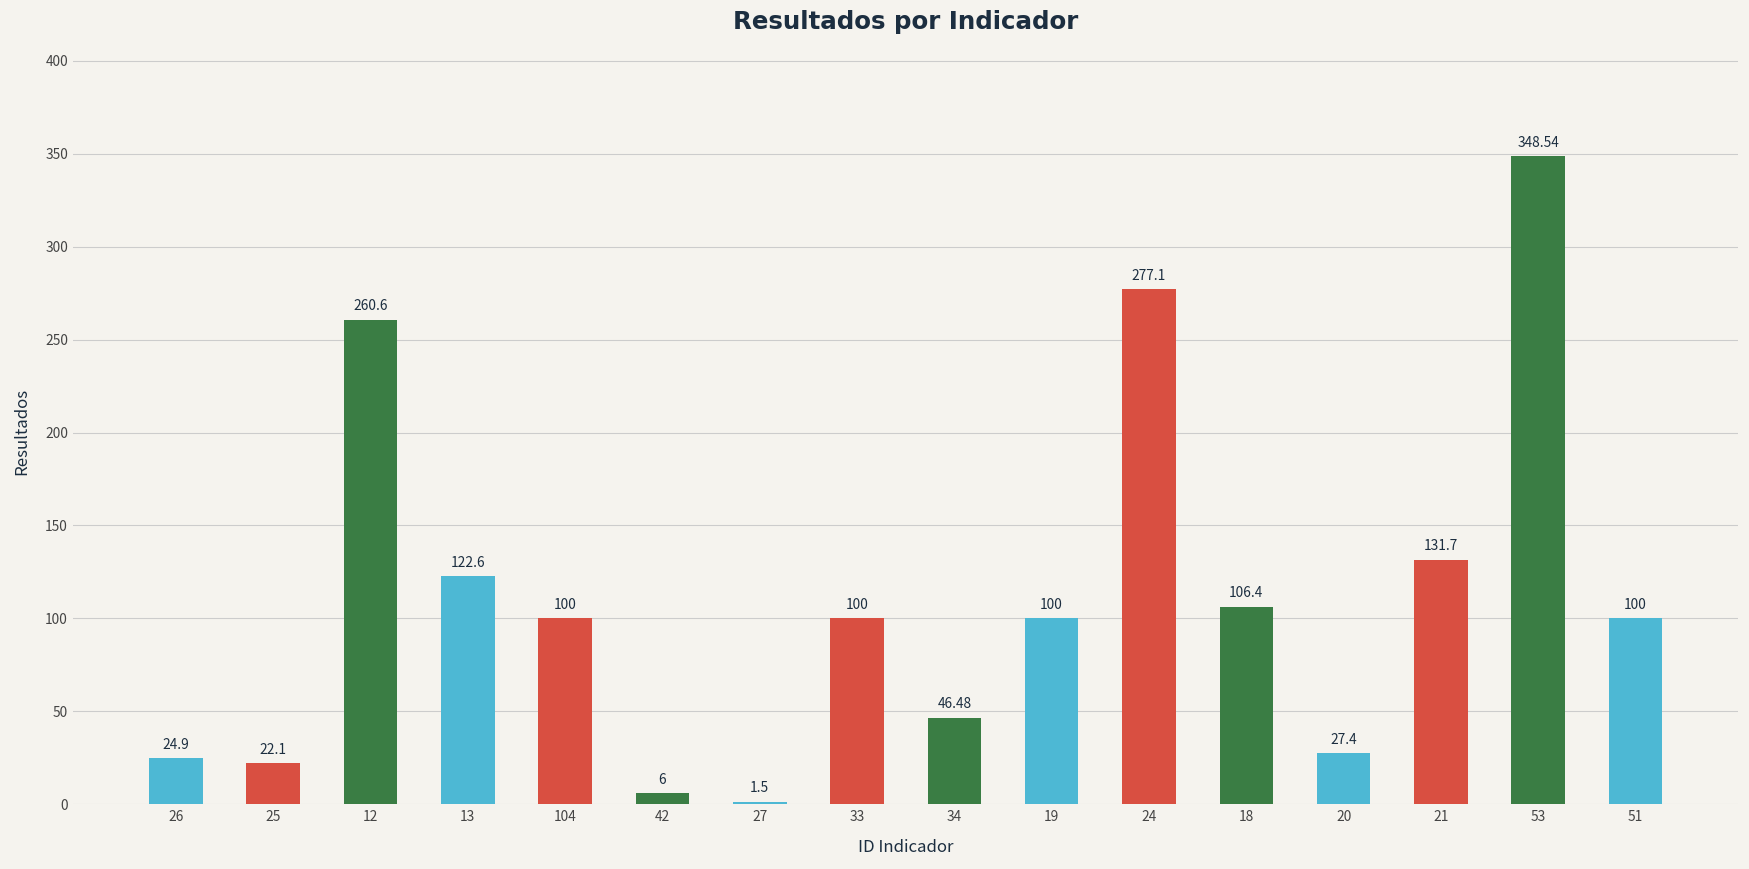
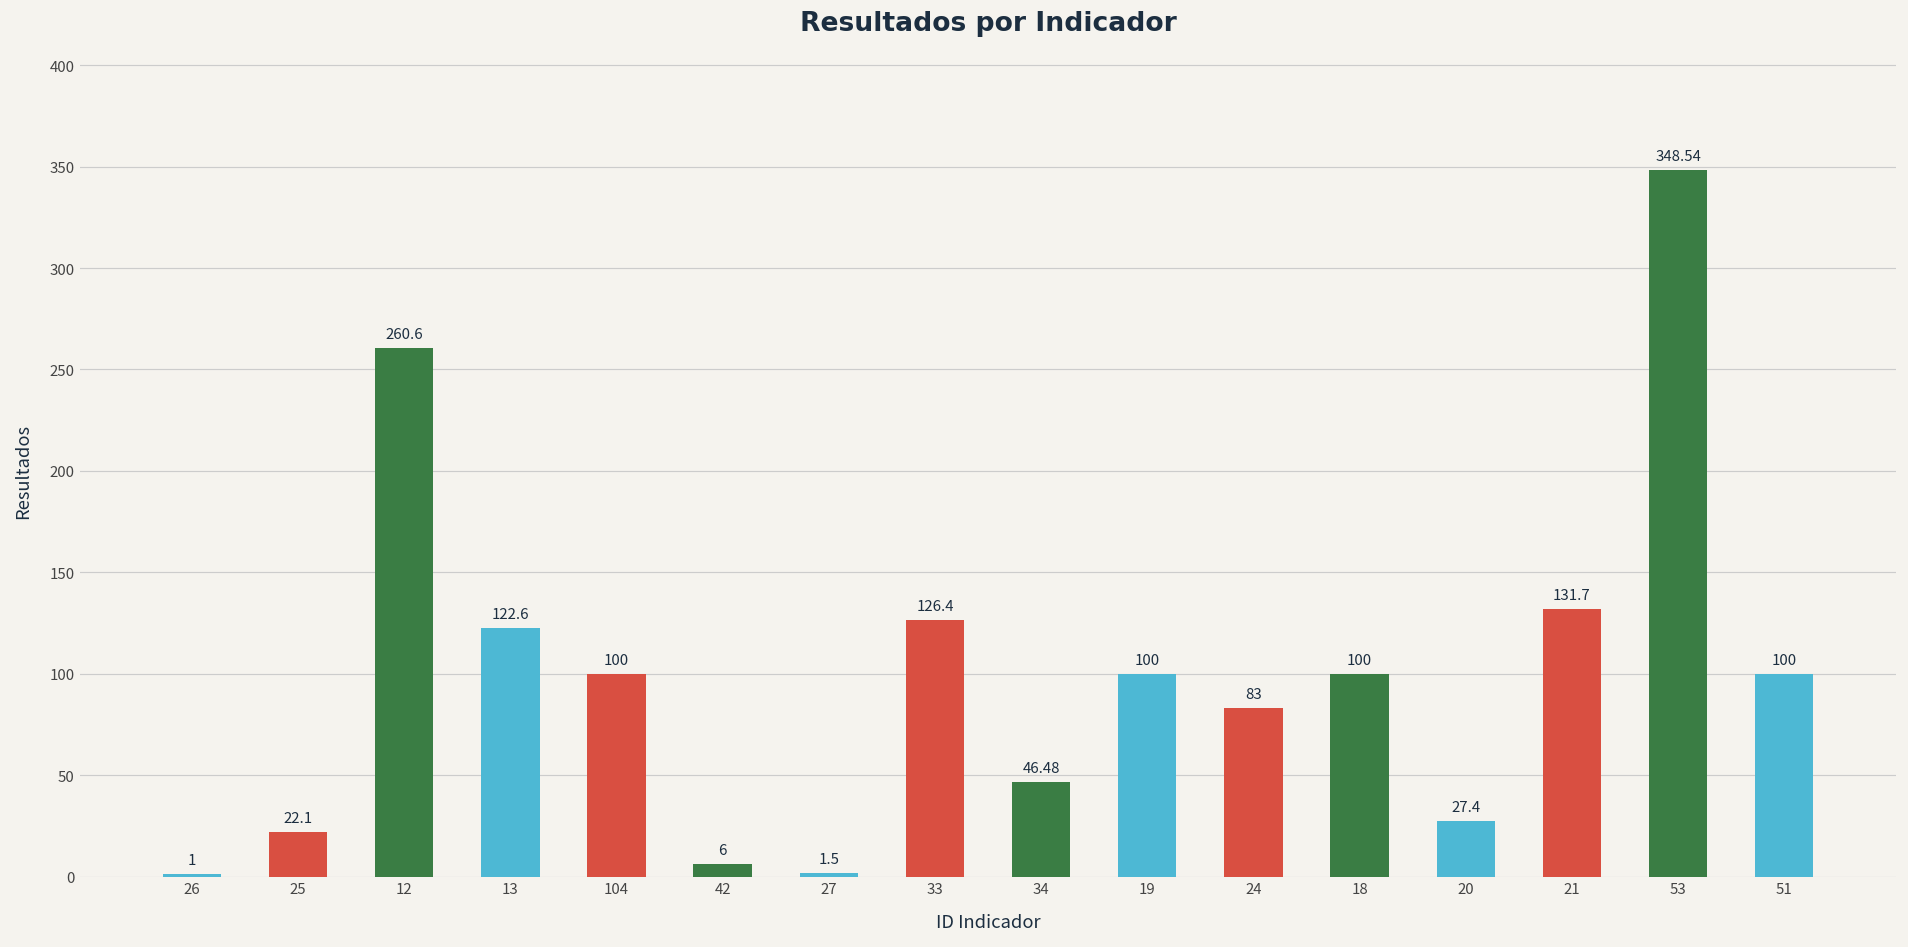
26: 24.9 -> 1
33: 100 -> 126.4
24: 277.1 -> 83
18: 106.4 -> 100
